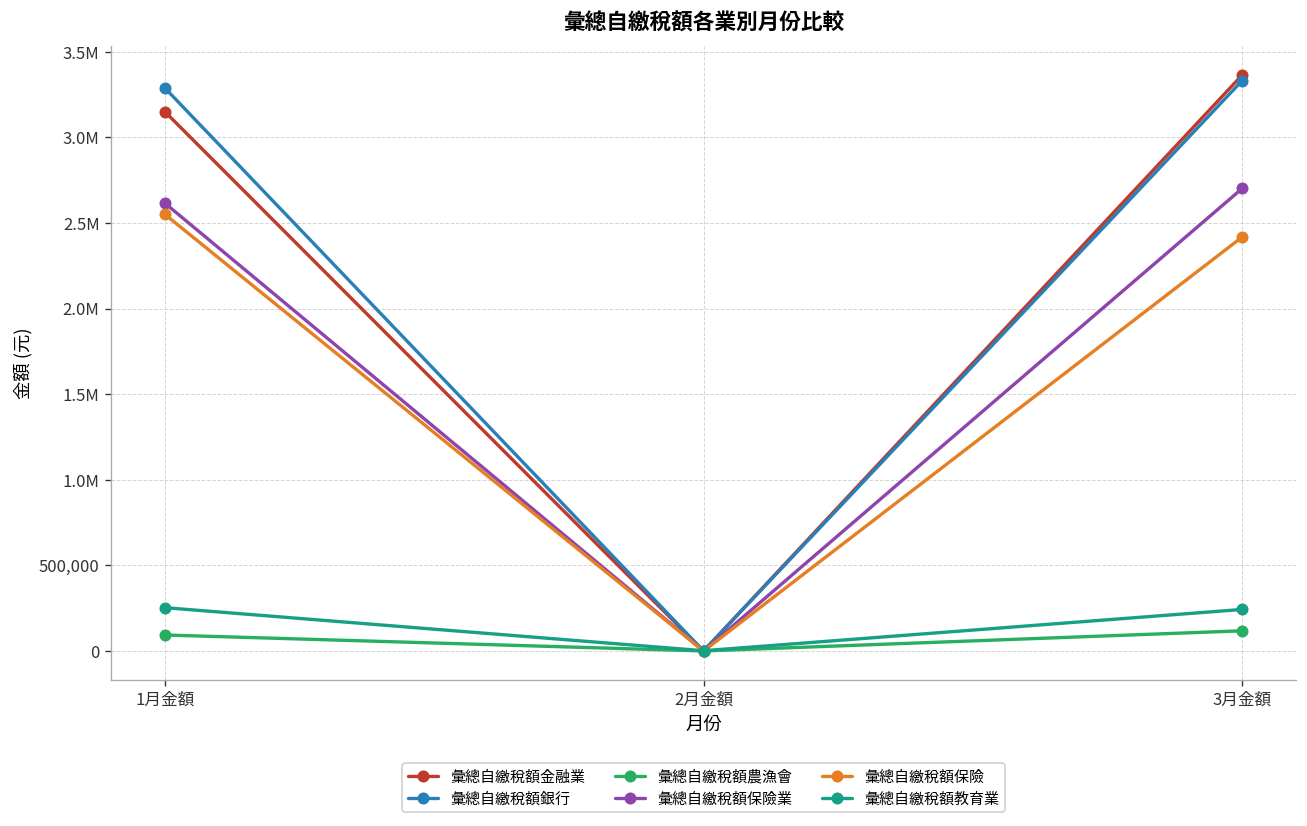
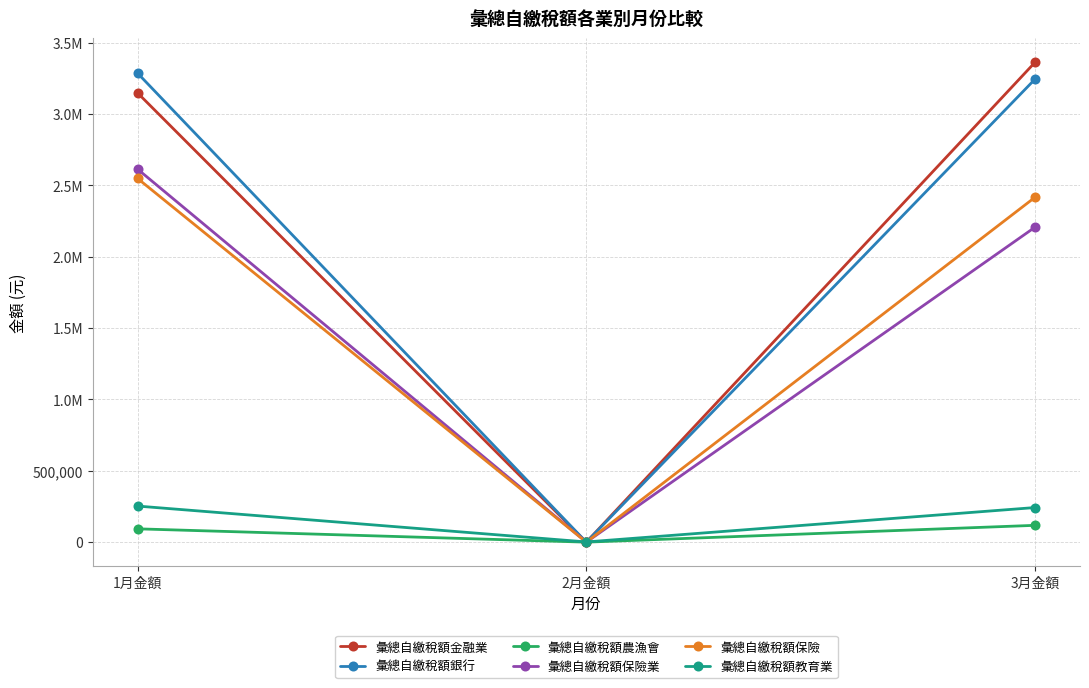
彙總自繳稅額銀行, 3月金額: 3,330,000 -> 3,250,000
彙總自繳稅額保險業, 3月金額: 2,700,000 -> 2,210,000
